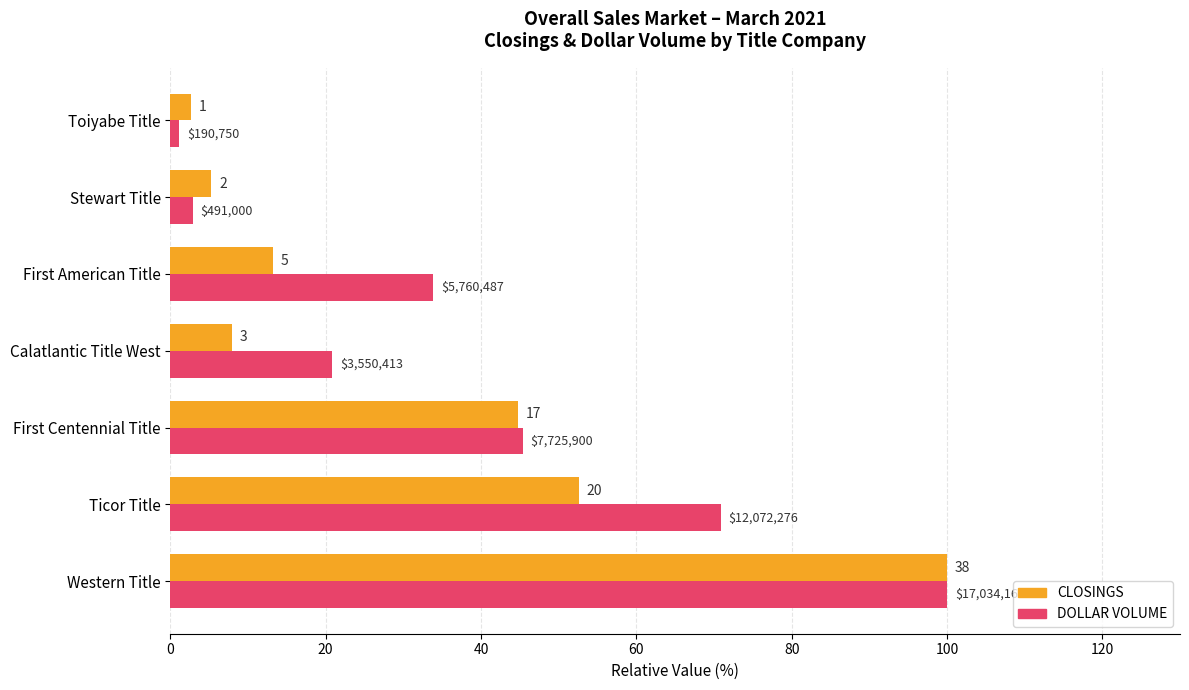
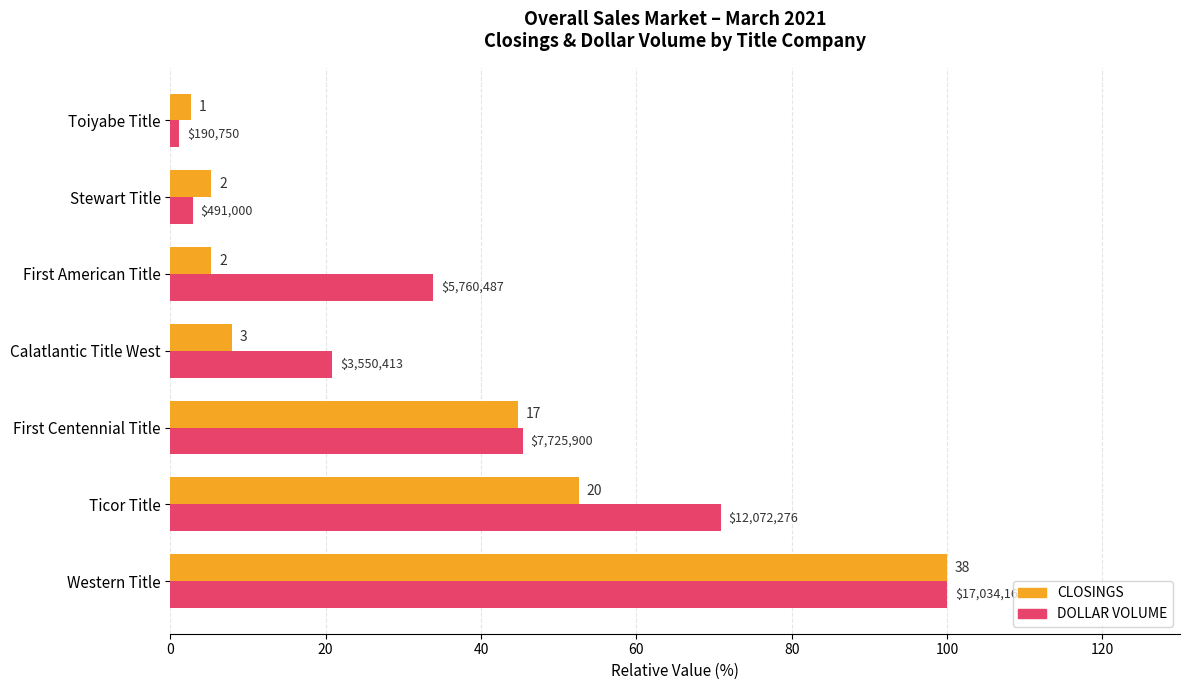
CLOSINGS, First American Title: 5 -> 2
